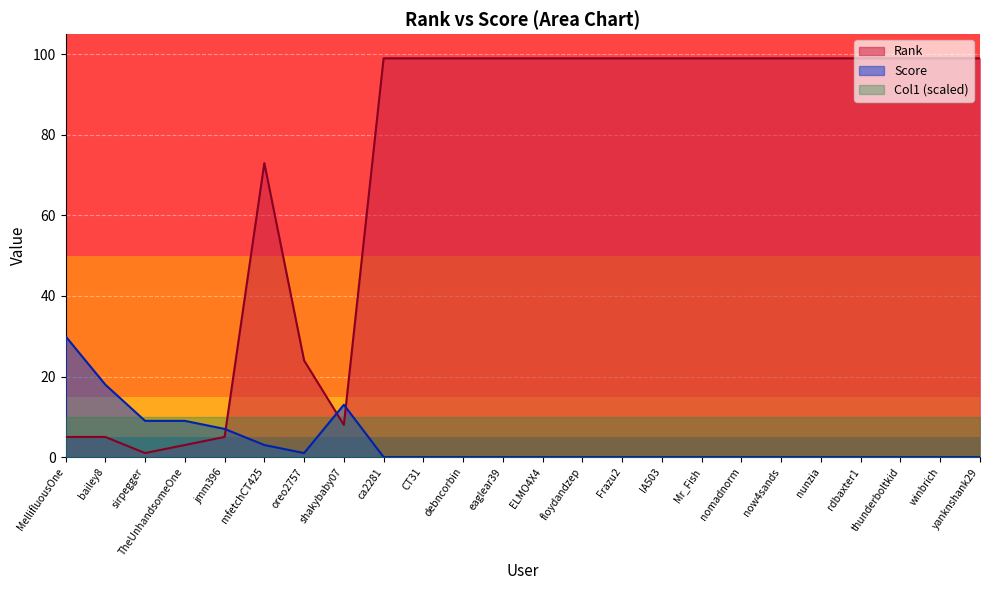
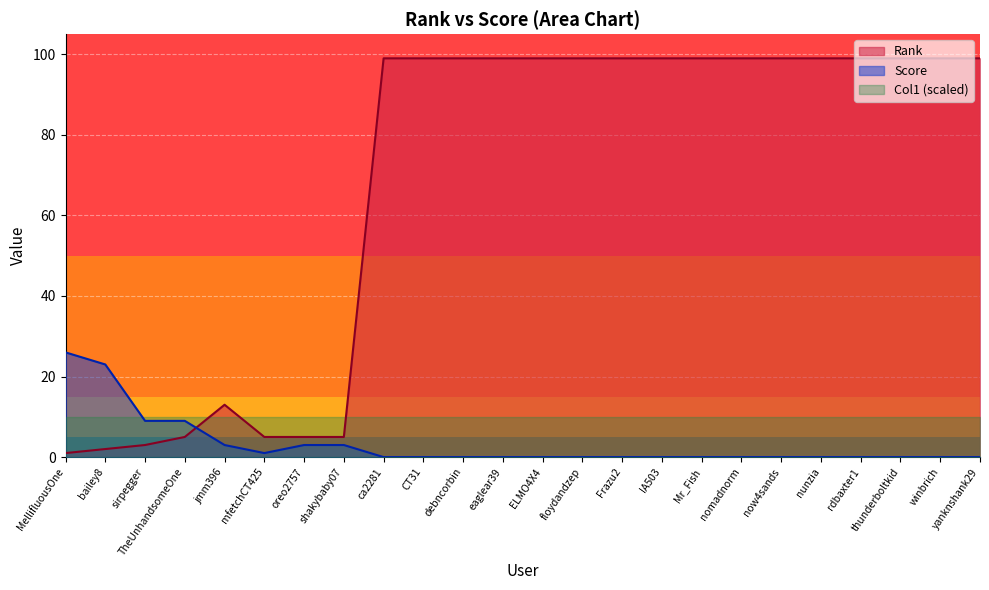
Rank, MellifluousOne: 5 -> 1
Score, MellifluousOne: 30 -> 26
Rank, bailey8: 5 -> 2
Score, bailey8: 18 -> 23
Rank, sirpegger: 1 -> 3
Rank, TheUnhandsomeOne: 3 -> 5
Rank, jmm396: 5 -> 13
Score, jmm396: 7 -> 3
Rank, mfetchCT425: 73 -> 5
Score, mfetchCT425: 3 -> 1
Rank, oreo2757: 24 -> 5
Score, oreo2757: 1 -> 3
Rank, shakybaby07: 8 -> 5
Score, shakybaby07: 13 -> 3
